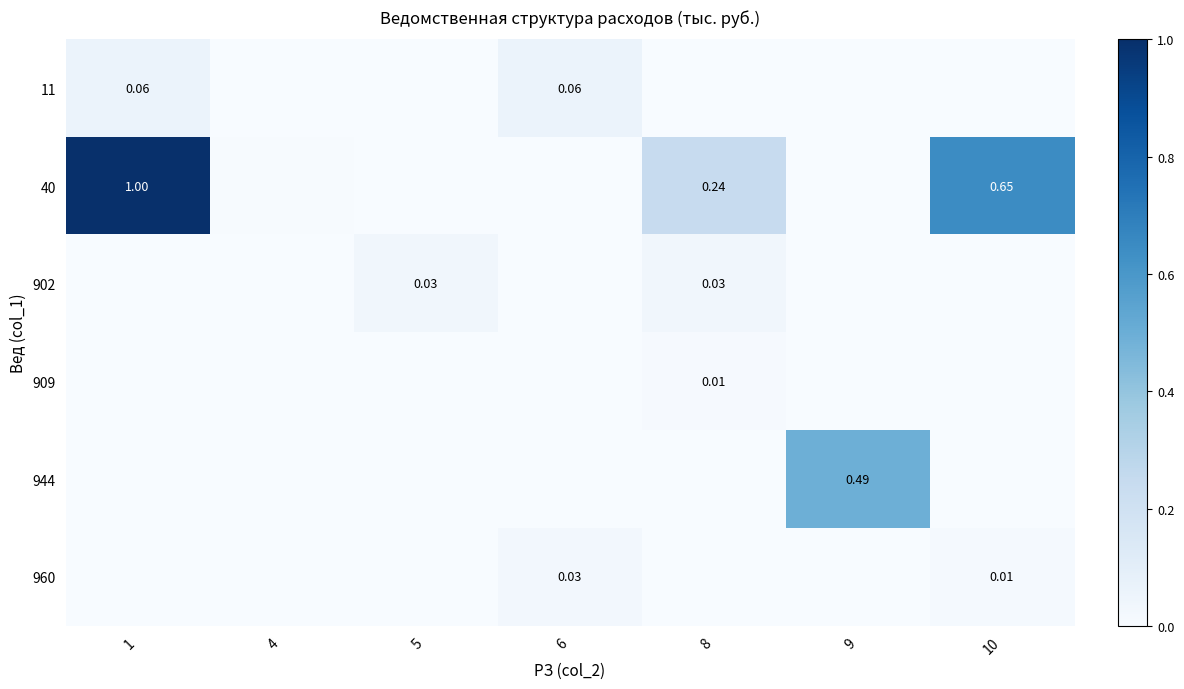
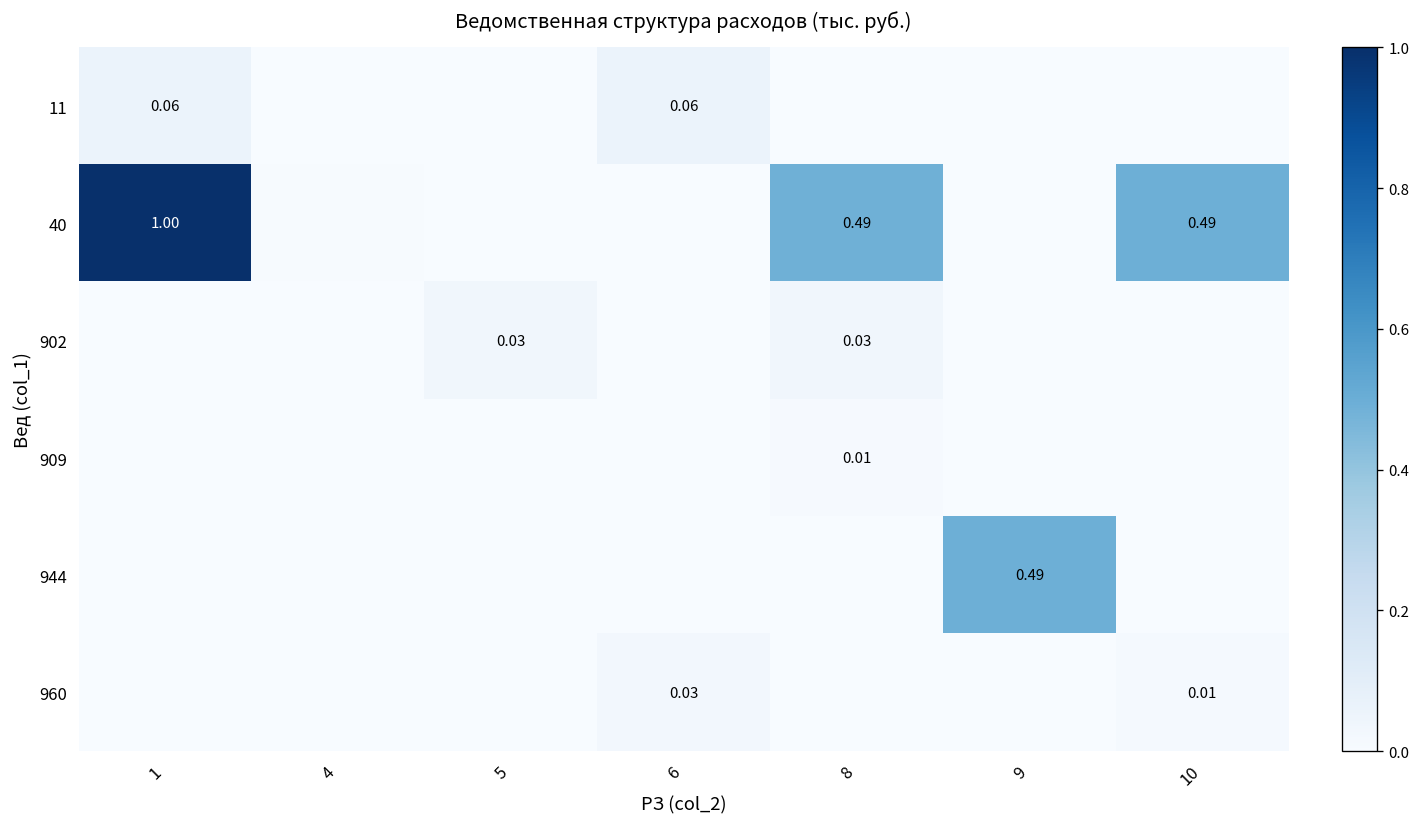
40, 8: 0.24 -> 0.49
40, 10: 0.65 -> 0.49
